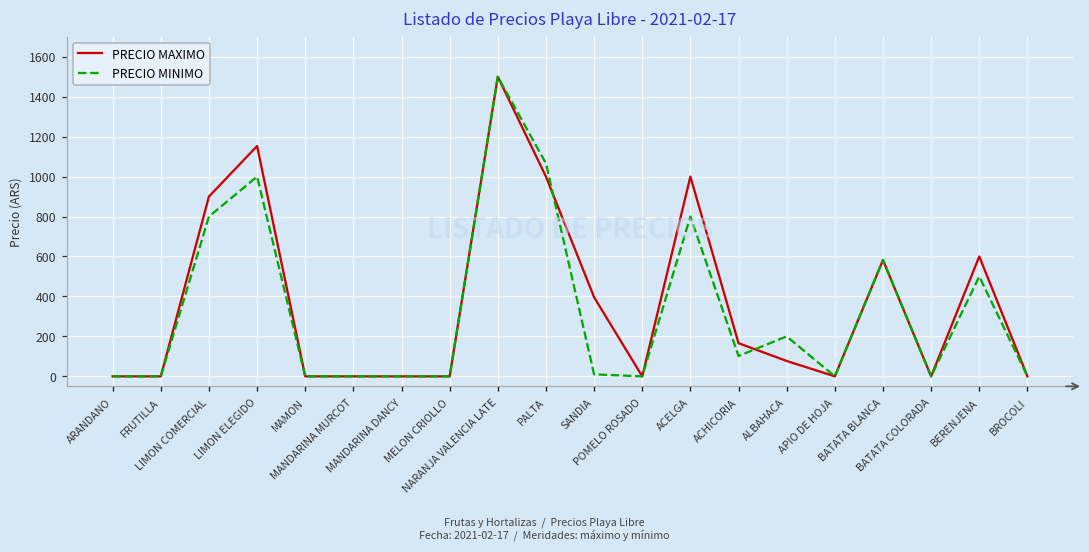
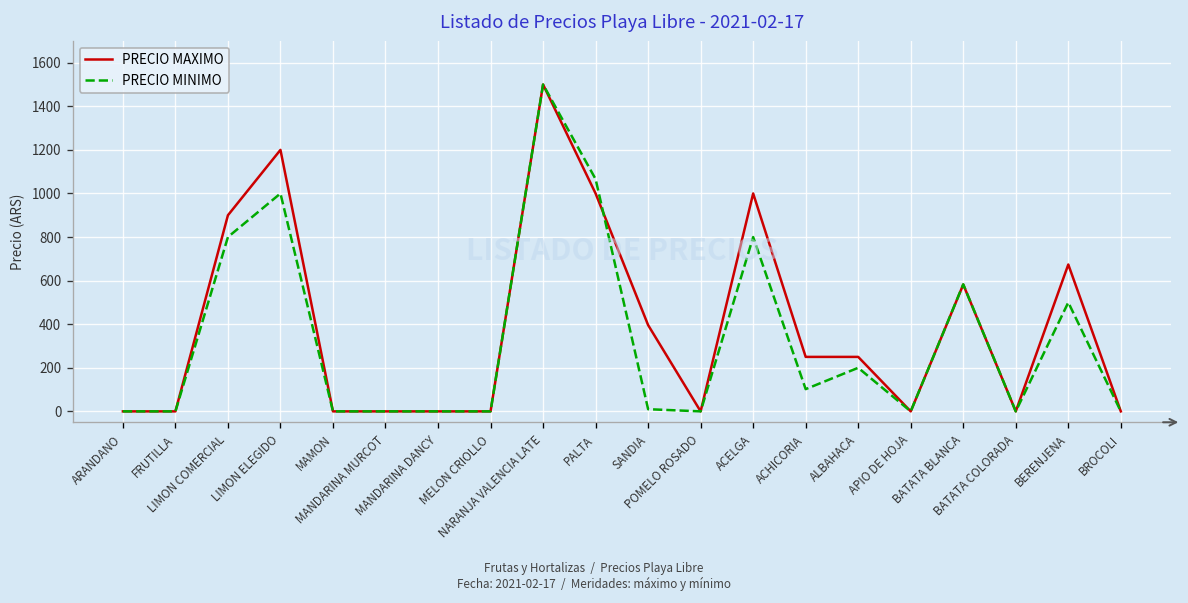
PRECIO MAXIMO, LIMON ELEGIDO: 1150 -> 1200
PRECIO MAXIMO, ACHICORIA: 170 -> 250
PRECIO MAXIMO, ALBAHACA: 80 -> 250
PRECIO MAXIMO, BERENJENA: 600 -> 670
